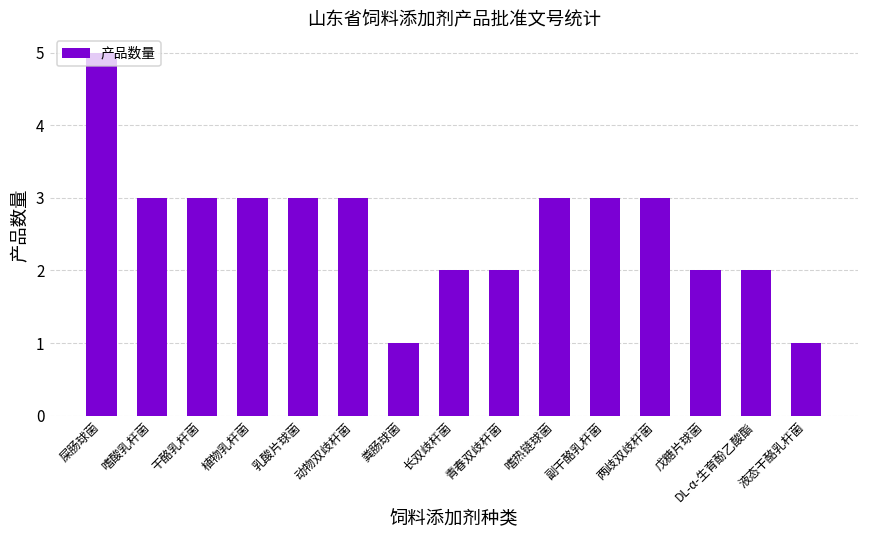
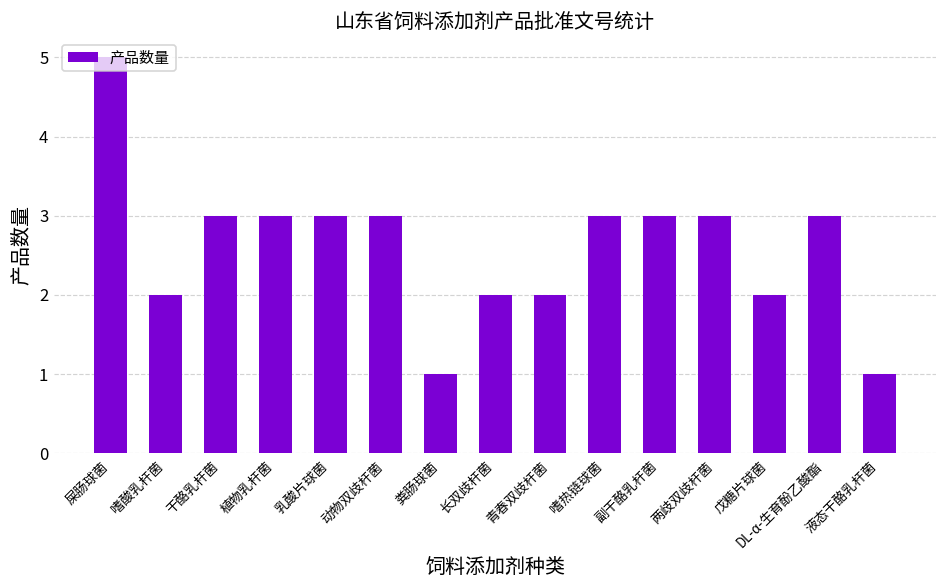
嗜酸乳杆菌: 3 -> 2
DL-α-生育酚乙酸酯: 2 -> 3
